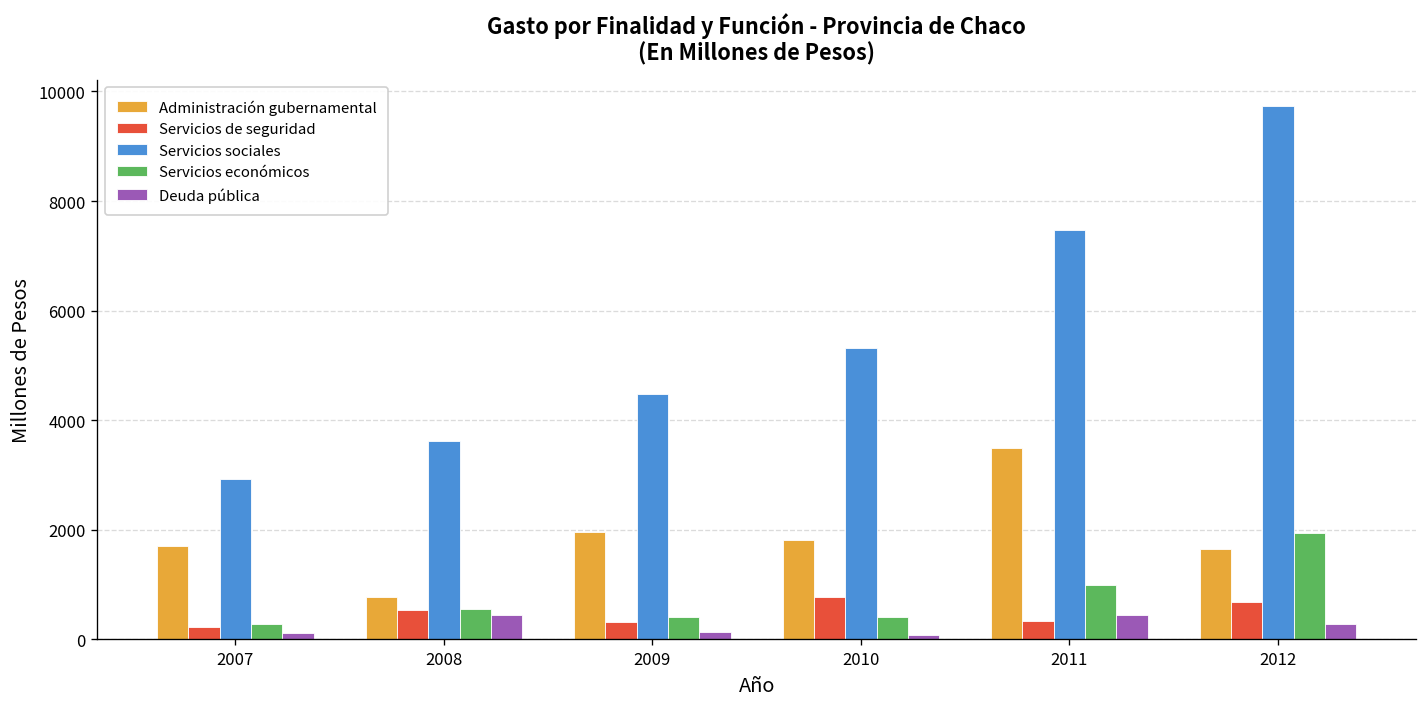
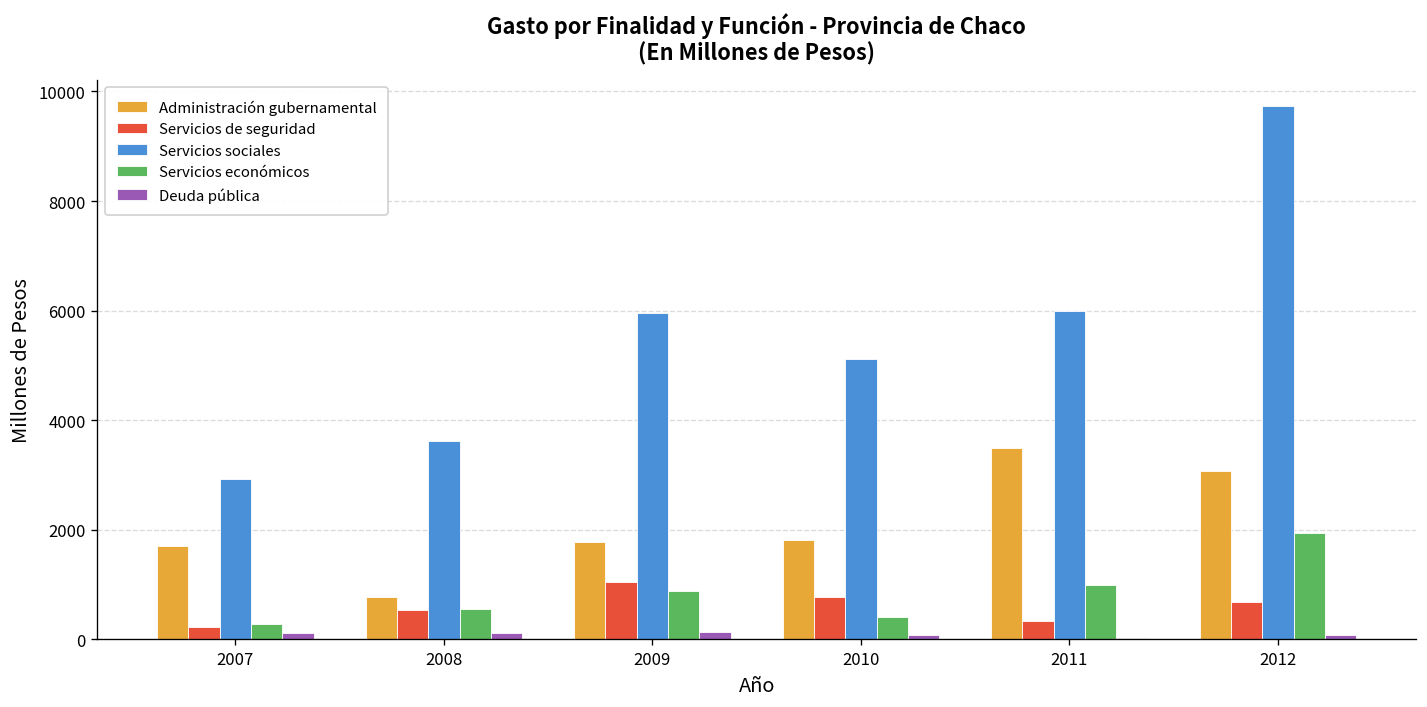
Deuda pública, 2008: 400 -> 100
Administración gubernamental, 2009: 2000 -> 1800
Servicios de seguridad, 2009: 300 -> 1000
Servicios sociales, 2009: 4500 -> 6000
Servicios económicos, 2009: 400 -> 900
Servicios sociales, 2010: 5300 -> 5100
Servicios sociales, 2011: 7500 -> 6000
Deuda pública, 2011: 400 -> 0
Administración gubernamental, 2012: 1700 -> 3100
Deuda pública, 2012: 300 -> 100
